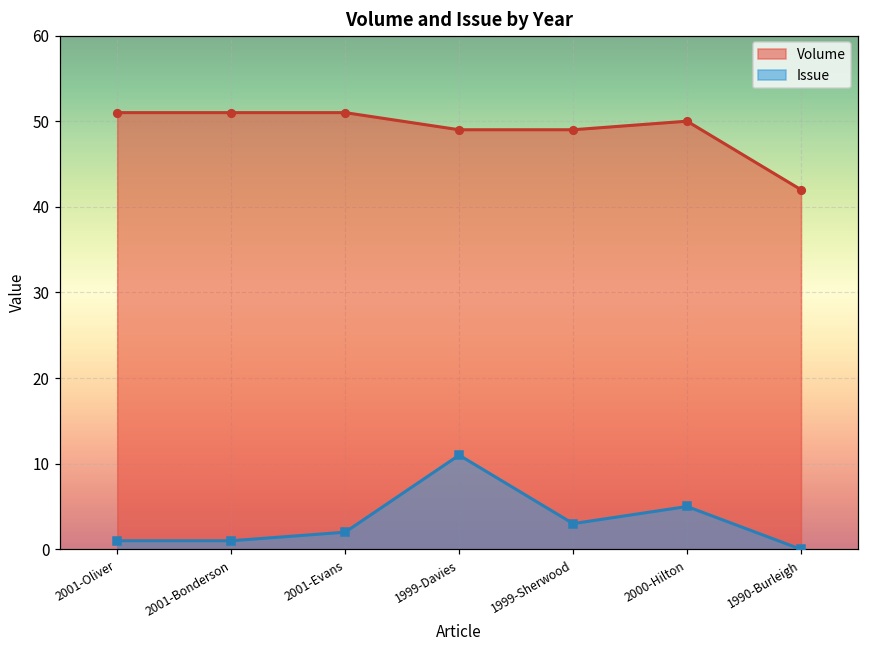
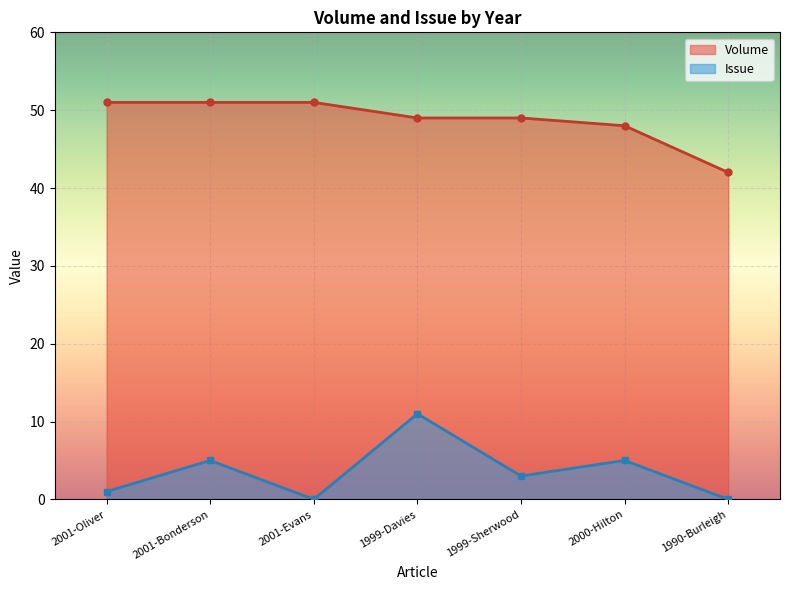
Issue, 2001-Bonderson: 1 -> 5
Issue, 2001-Evans: 2 -> 0
Volume, 2000-Hilton: 50 -> 48
